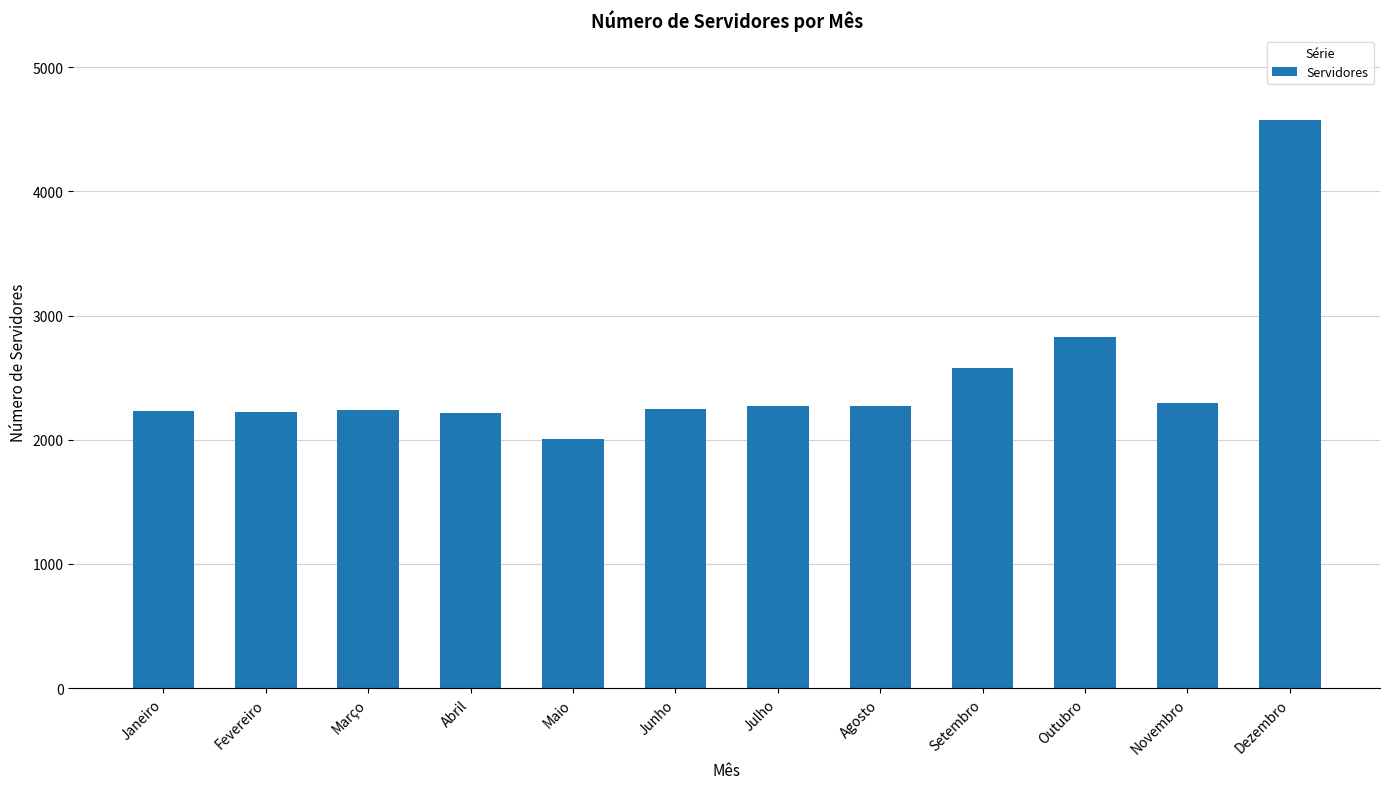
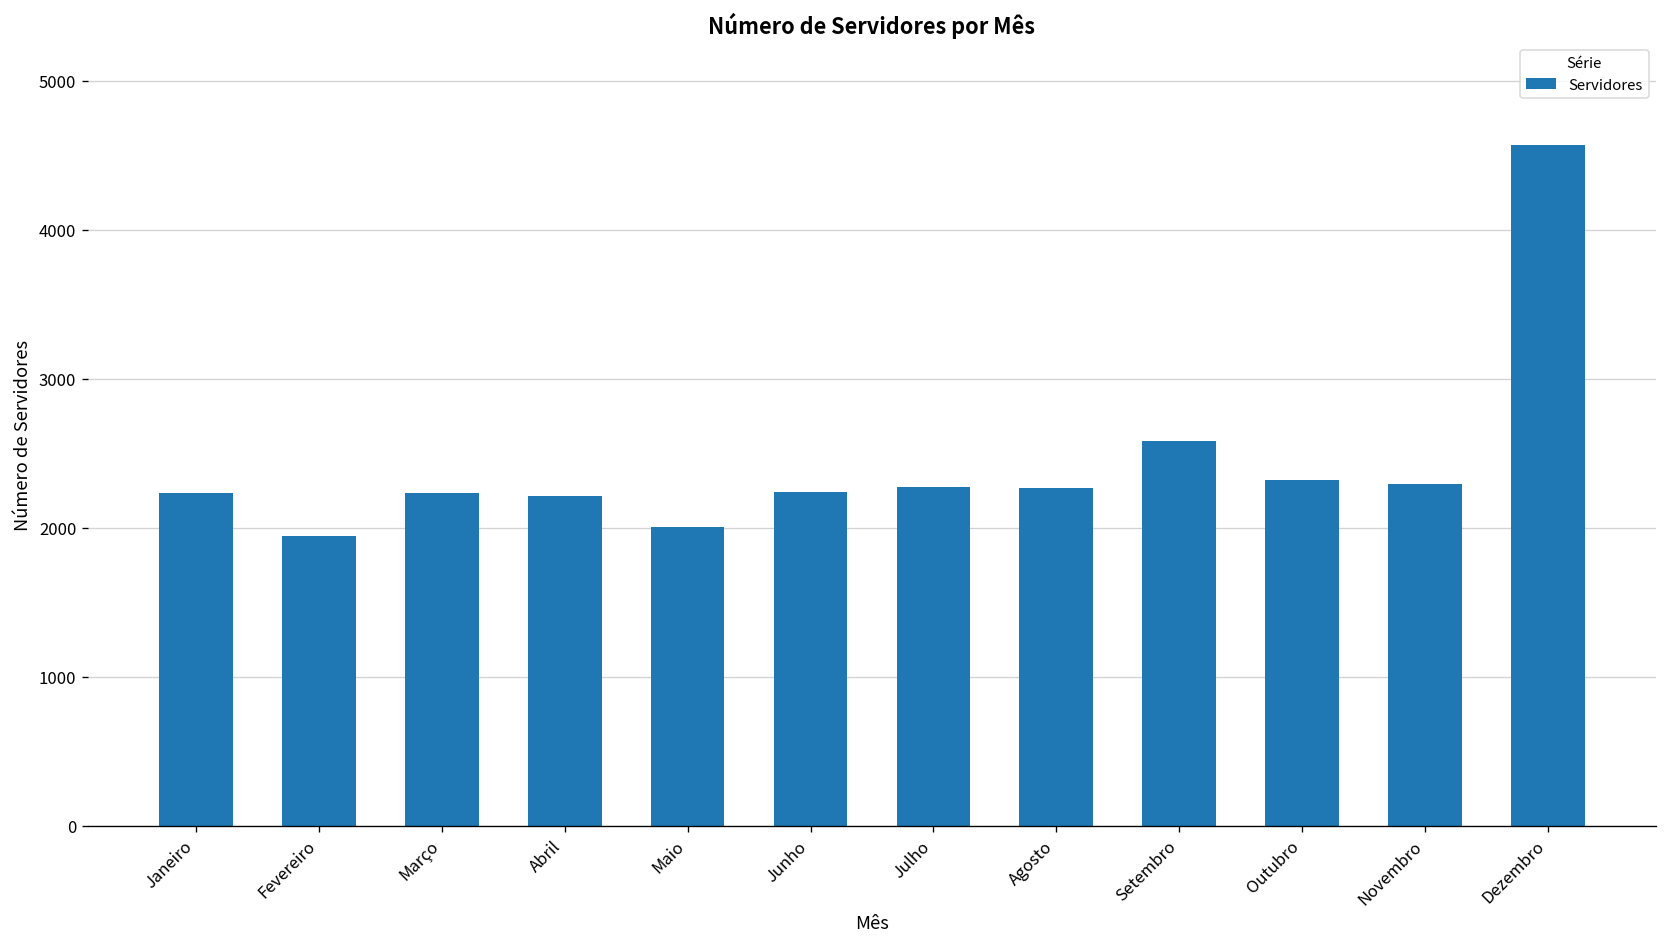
Fevereiro: 2220 -> 1950
Outubro: 2830 -> 2320
